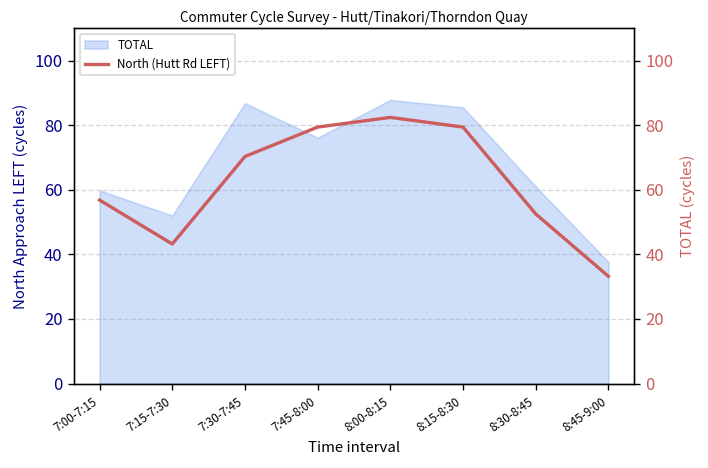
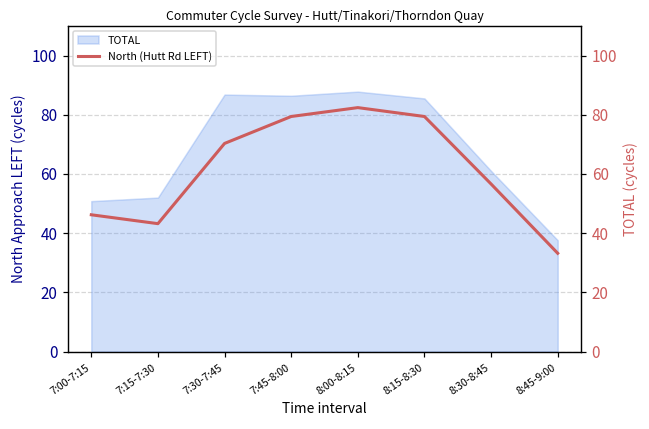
TOTAL, 7:00-7:15: 60 -> 51
TOTAL, 7:45-8:00: 76 -> 86
North (Hutt Rd LEFT), 7:00-7:15: 57 -> 46
North (Hutt Rd LEFT), 8:30-8:45: 53 -> 57
